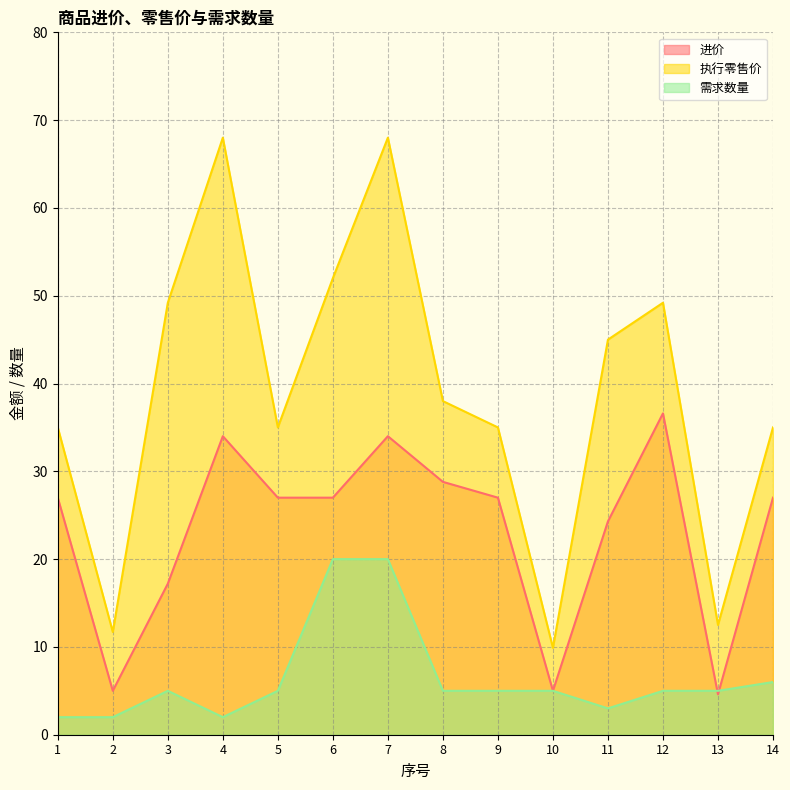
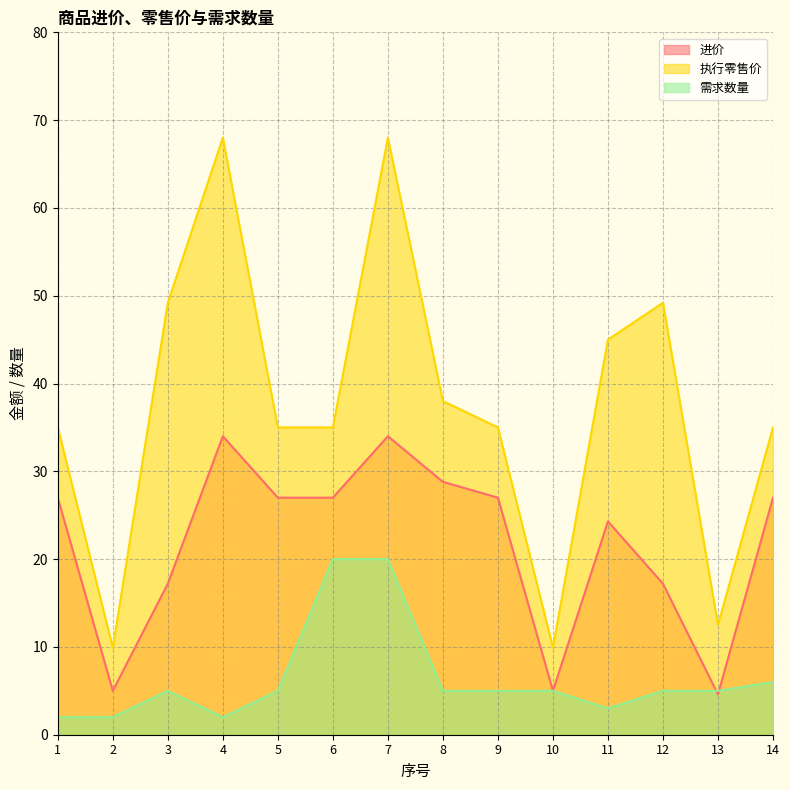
执行零售价, 2: 12 -> 10
执行零售价, 6: 52 -> 35
进价, 12: 37 -> 17
